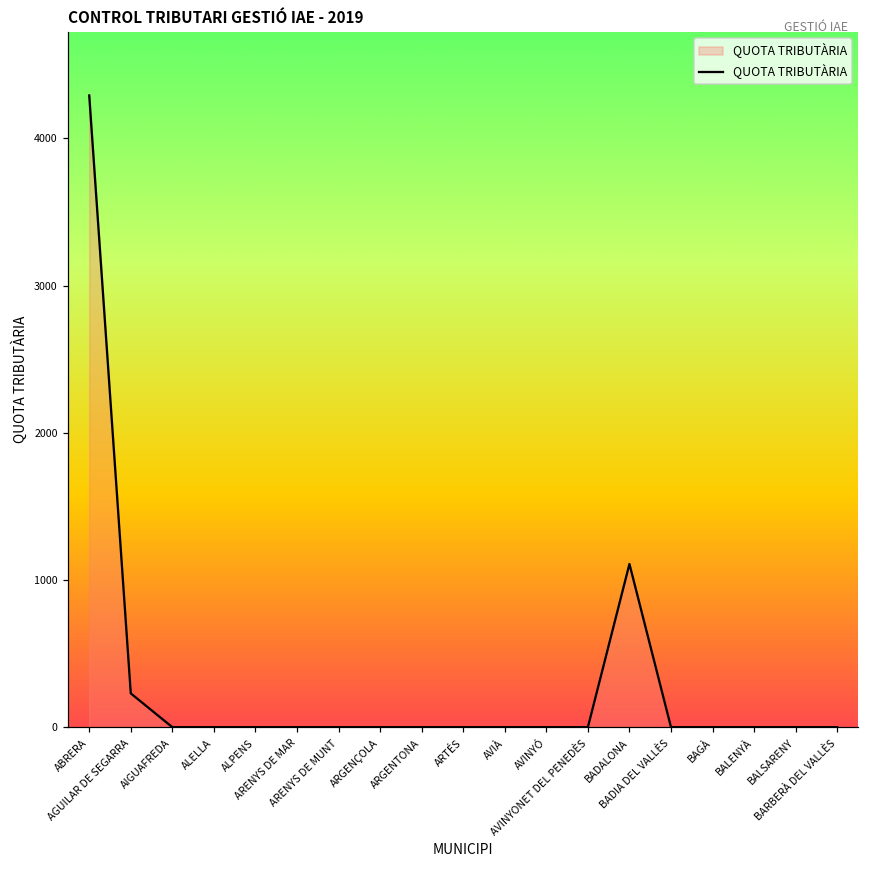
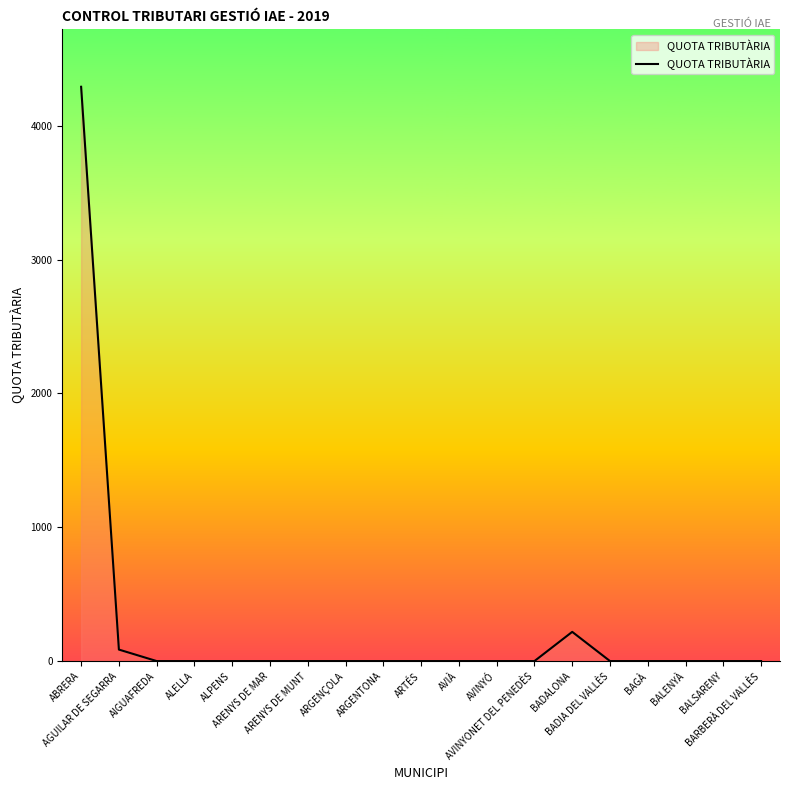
AGUILAR DE SEGARRA: 230 -> 90
BADALONA: 1110 -> 220
